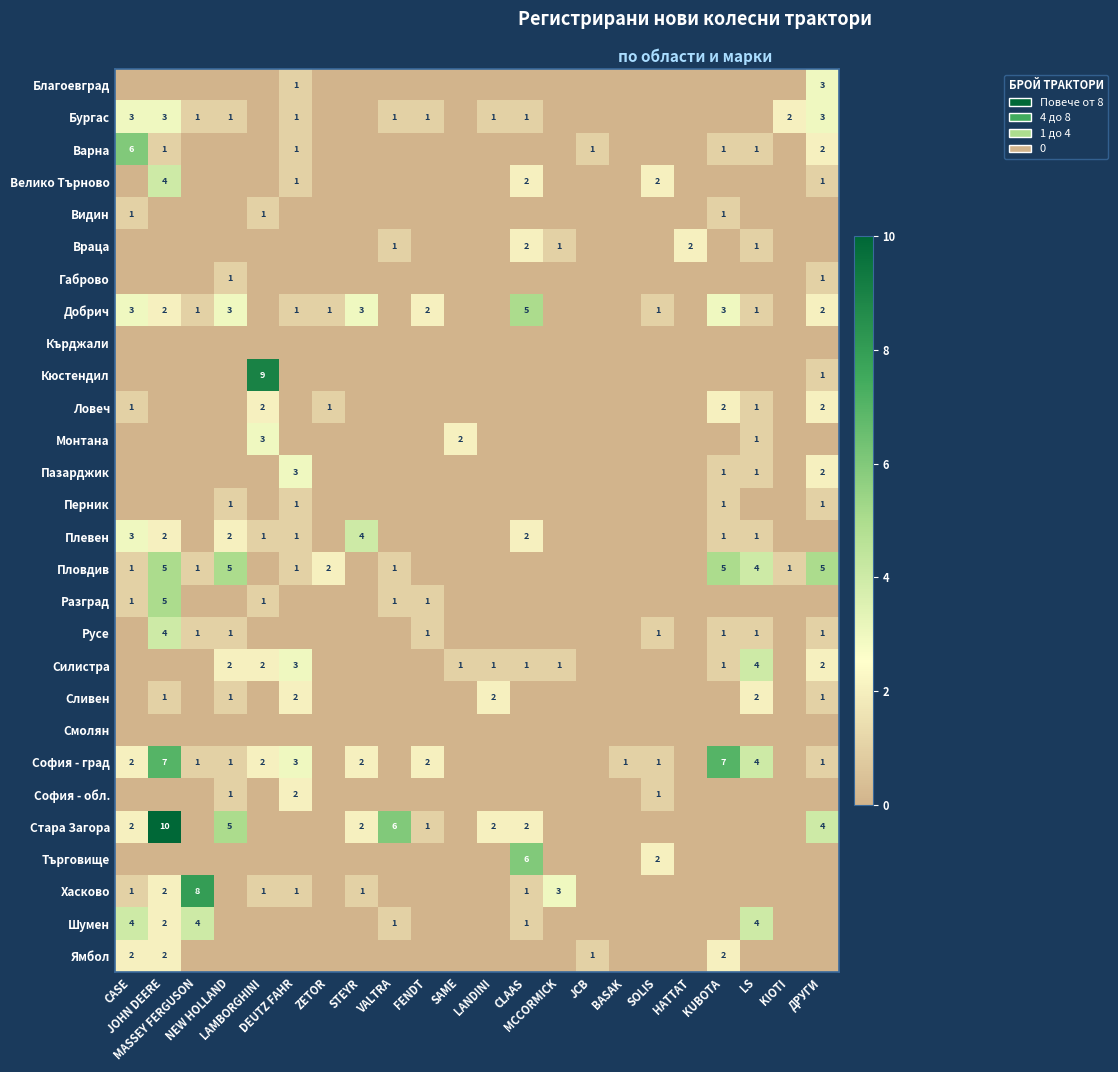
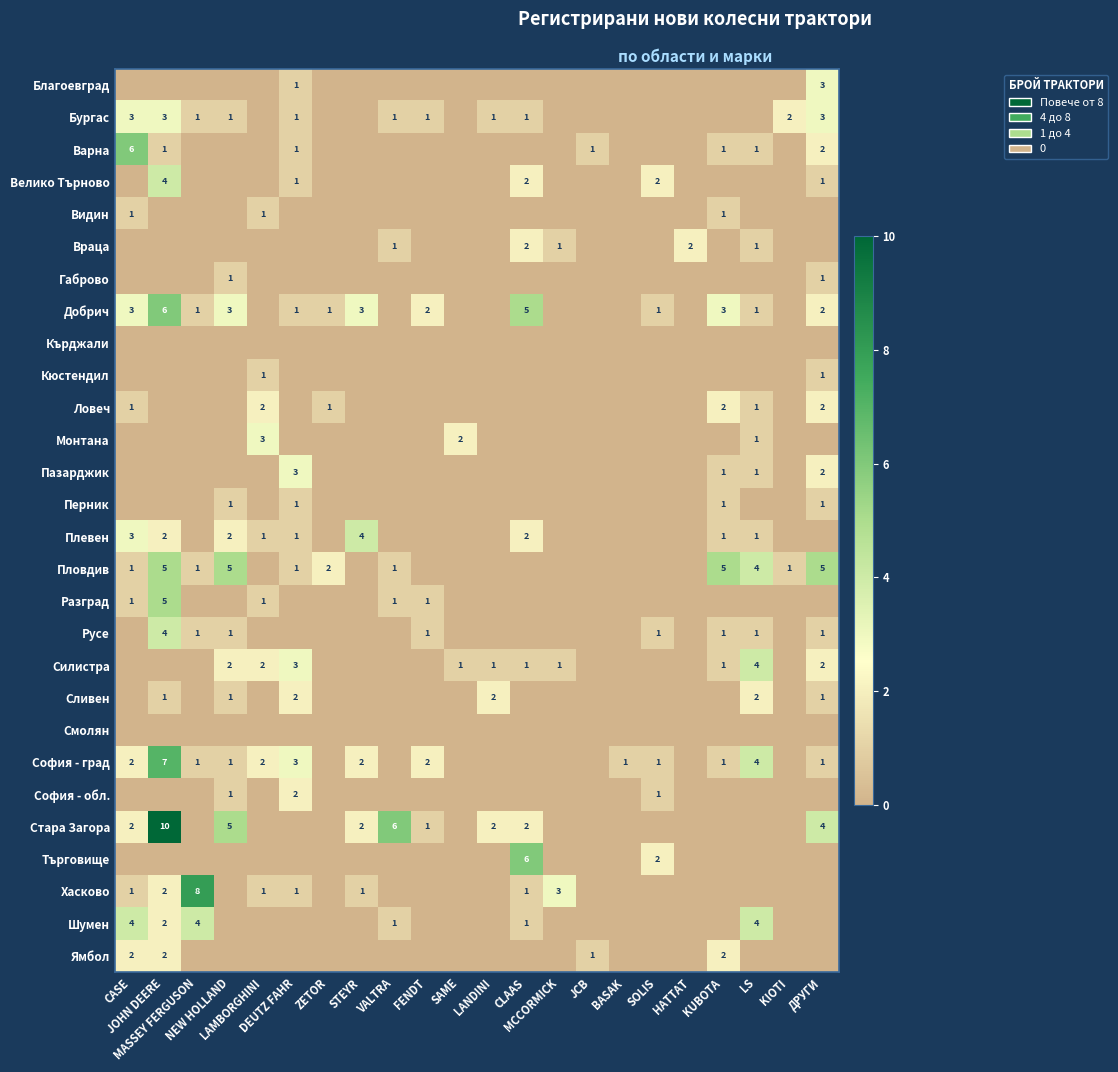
Добрич, JOHN DEERE: 2 -> 6
Кюстендил, LAMBORGHINI: 9 -> 1
София - град, KUBOTA: 7 -> 1
